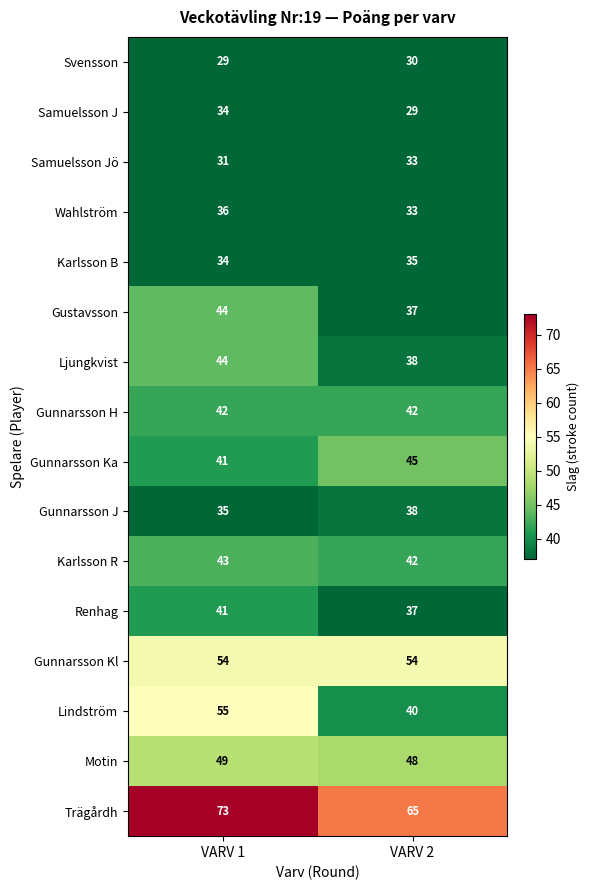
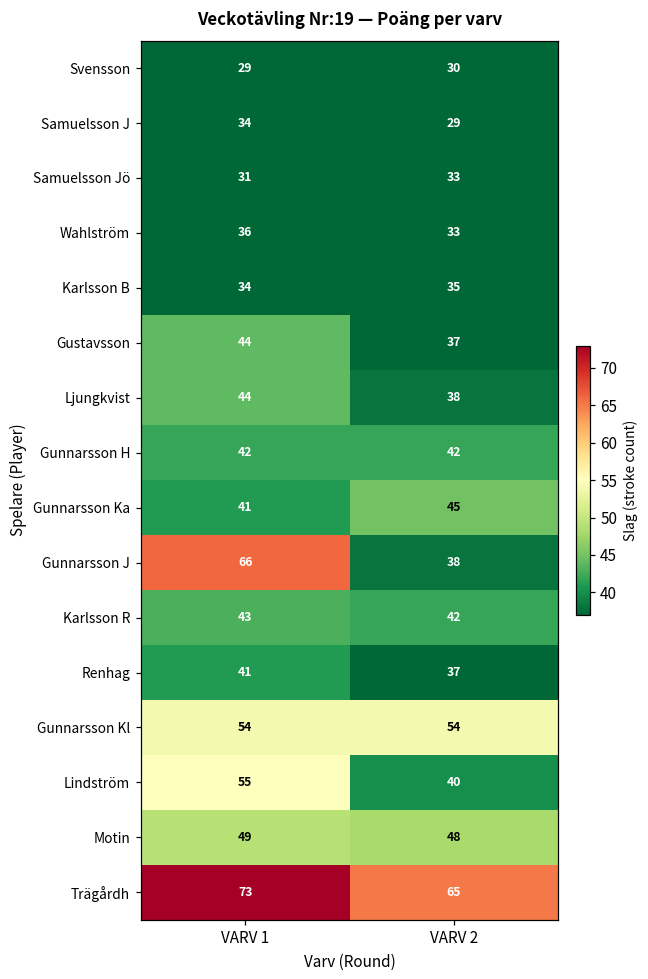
Gunnarsson J, VARV 1: 35 -> 66
